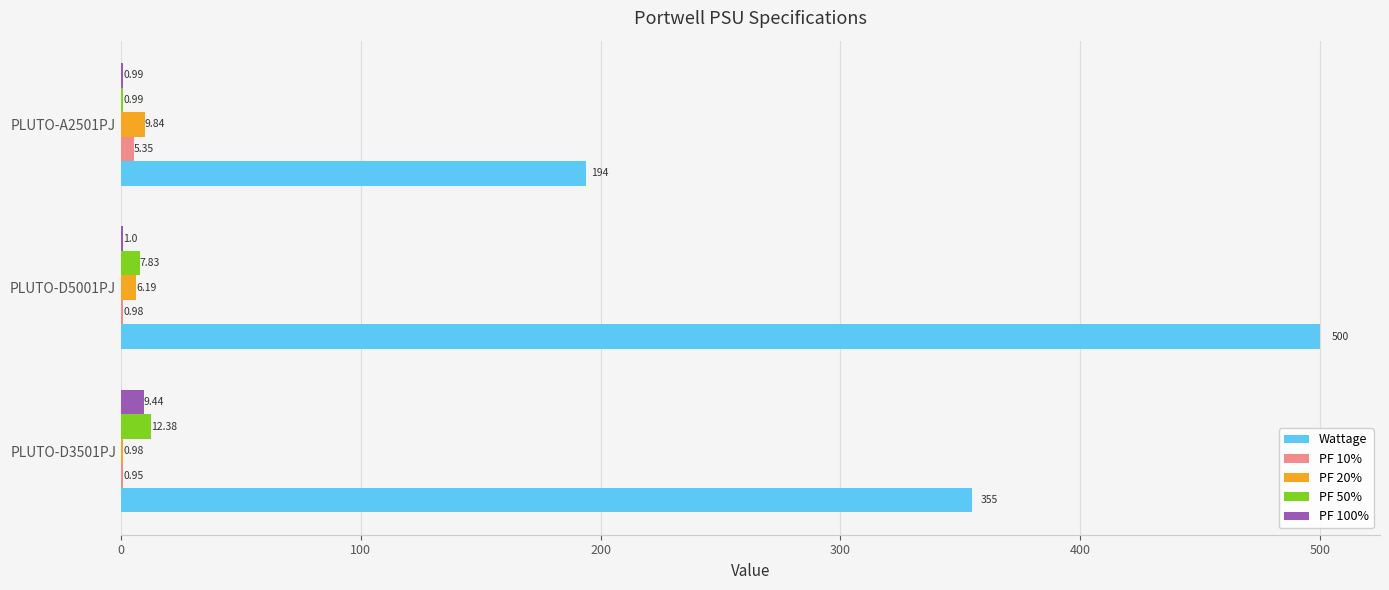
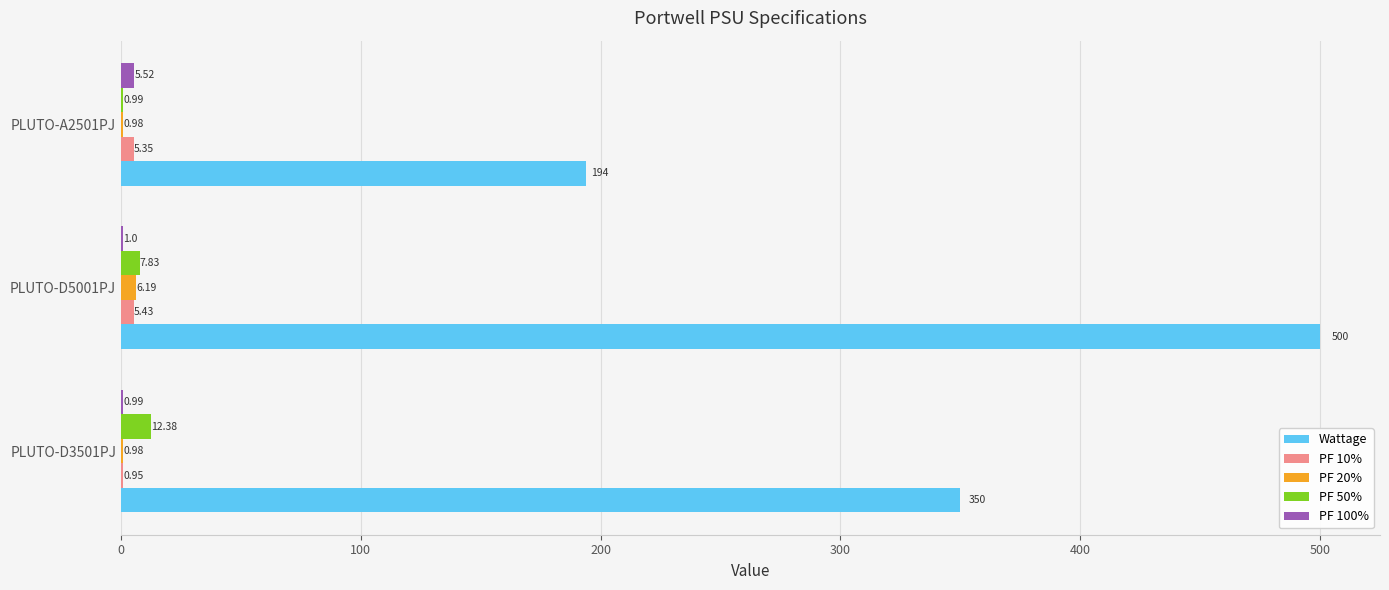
PF 100%, PLUTO-A2501PJ: 0.99 -> 5.52
PF 20%, PLUTO-A2501PJ: 9.84 -> 0.98
PF 10%, PLUTO-D5001PJ: 0.98 -> 5.43
PF 100%, PLUTO-D3501PJ: 9.44 -> 0.99
Wattage, PLUTO-D3501PJ: 355 -> 350
